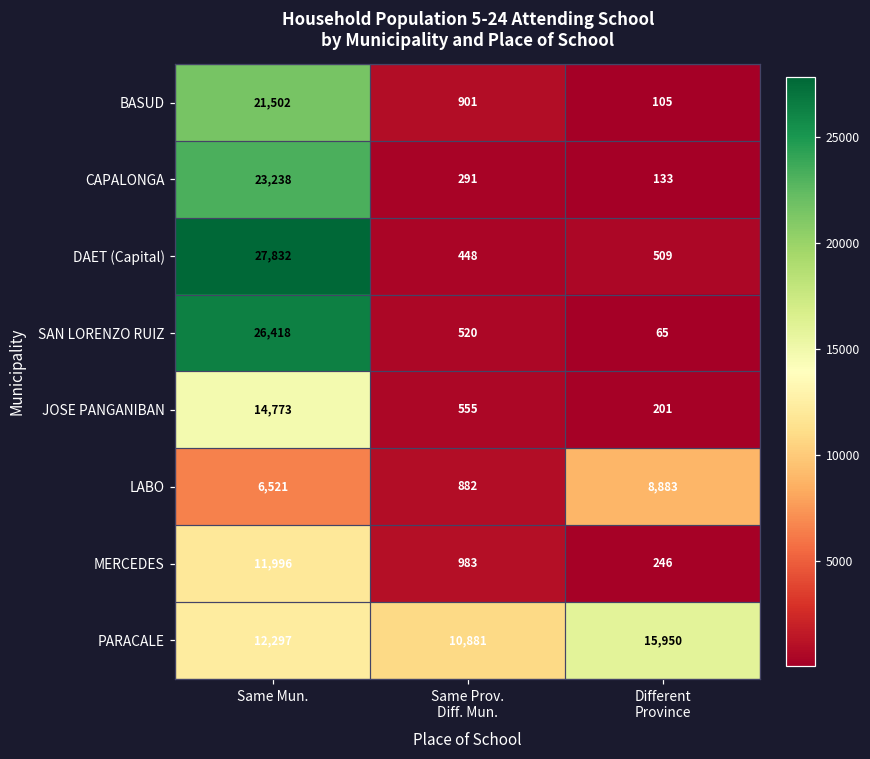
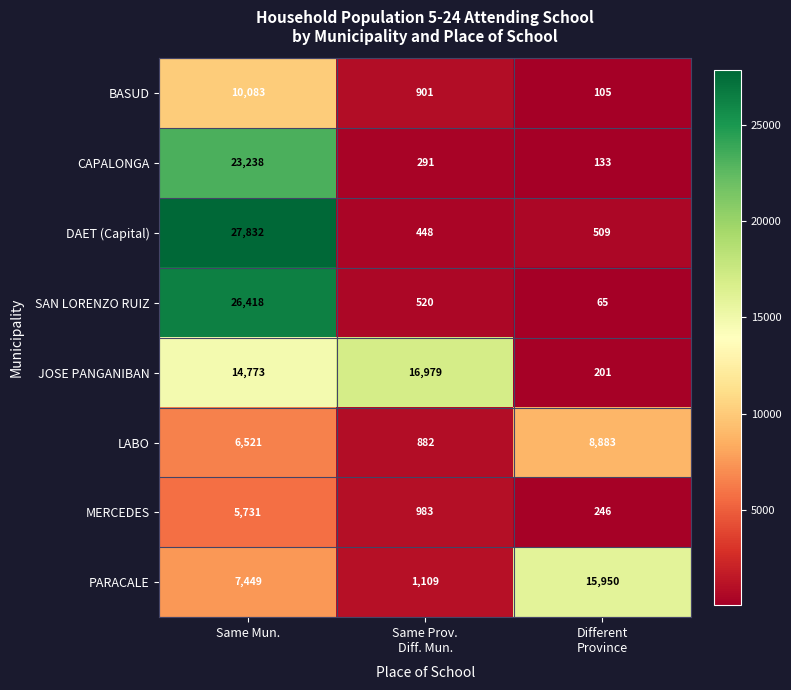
BASUD, Same Mun.: 21,502 -> 10,083
JOSE PANGANIBAN, Same Prov. Diff. Mun.: 555 -> 16,979
MERCEDES, Same Mun.: 11,996 -> 5,731
PARACALE, Same Mun.: 12,297 -> 7,449
PARACALE, Same Prov. Diff. Mun.: 10,881 -> 1,109
